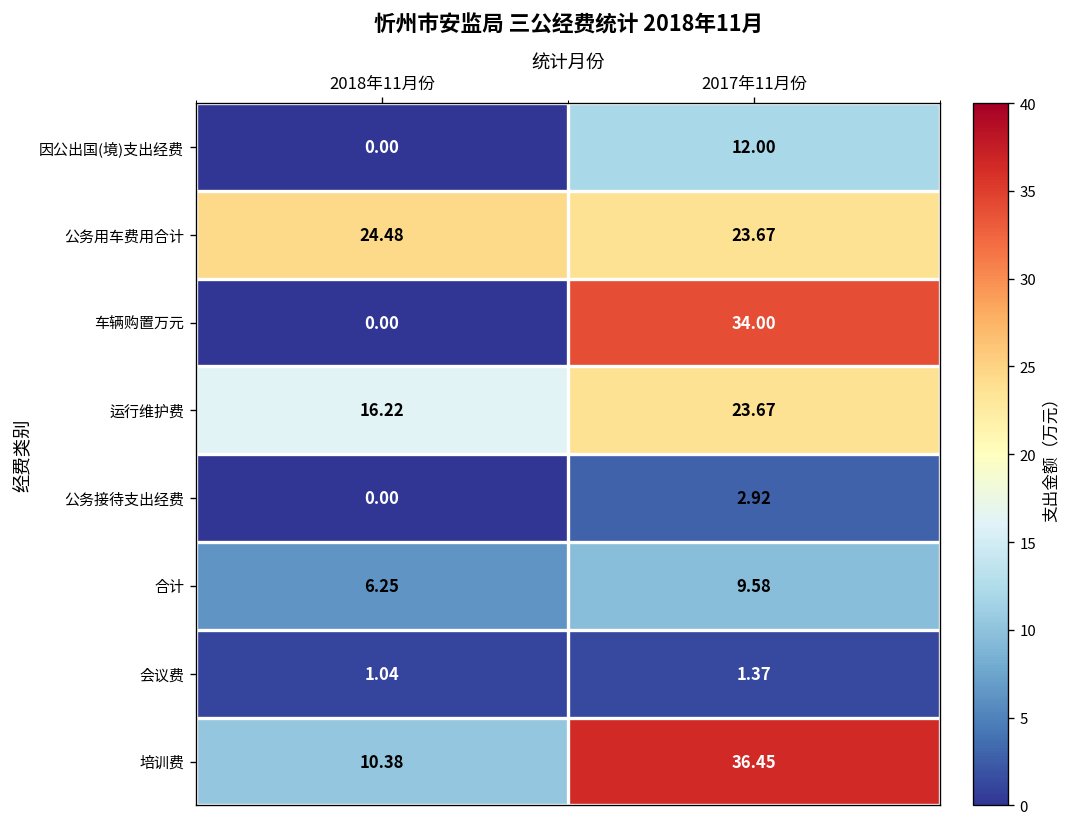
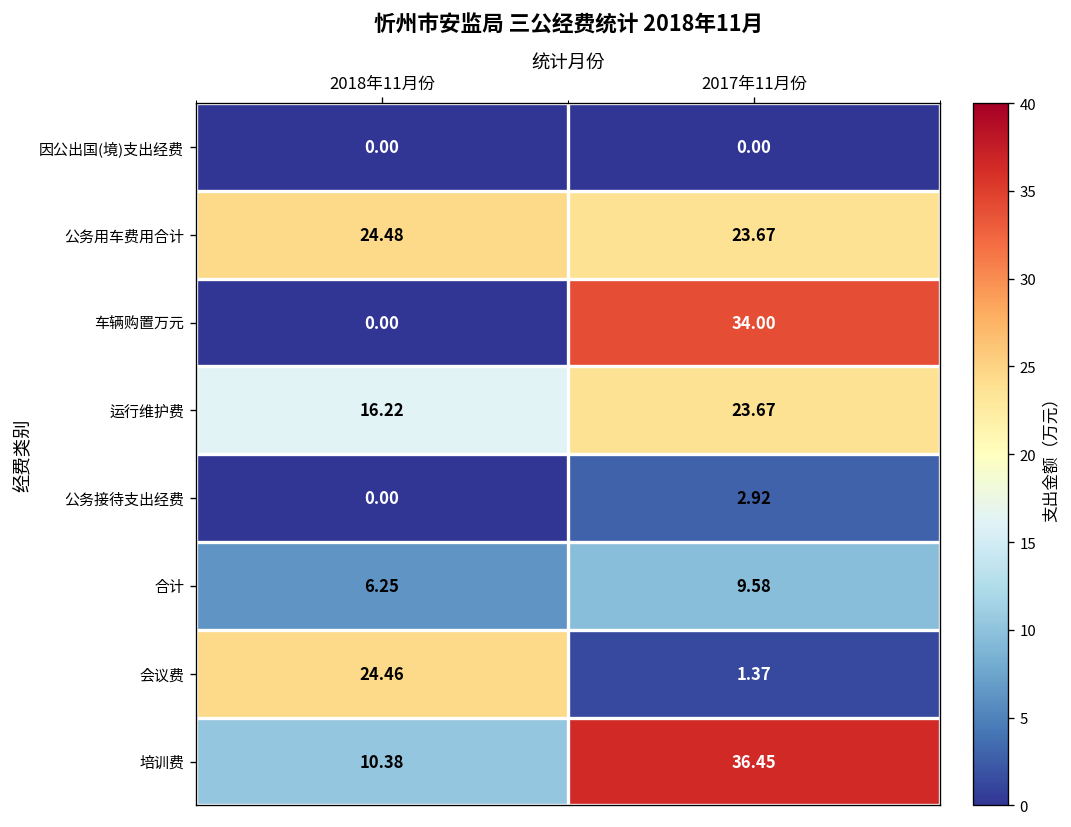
因公出国(境)支出经费, 2017年11月份: 12.00 -> 0.00
会议费, 2018年11月份: 1.04 -> 24.46
